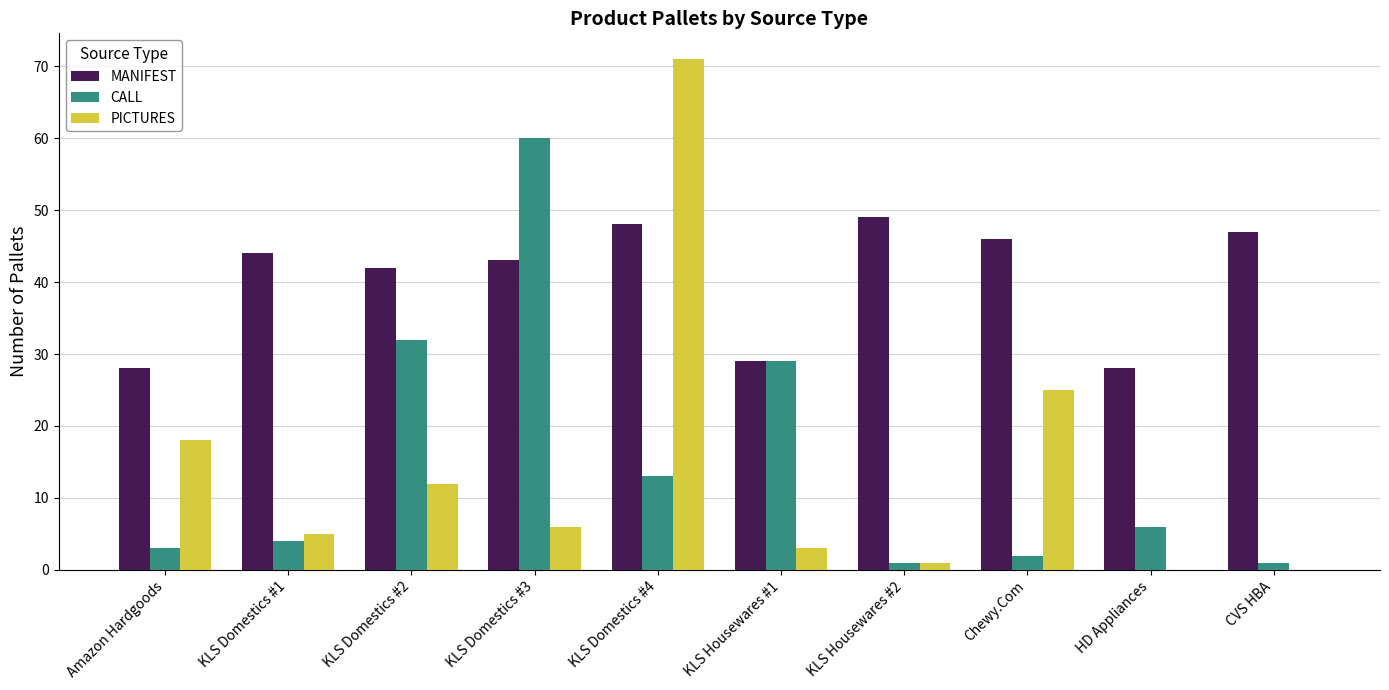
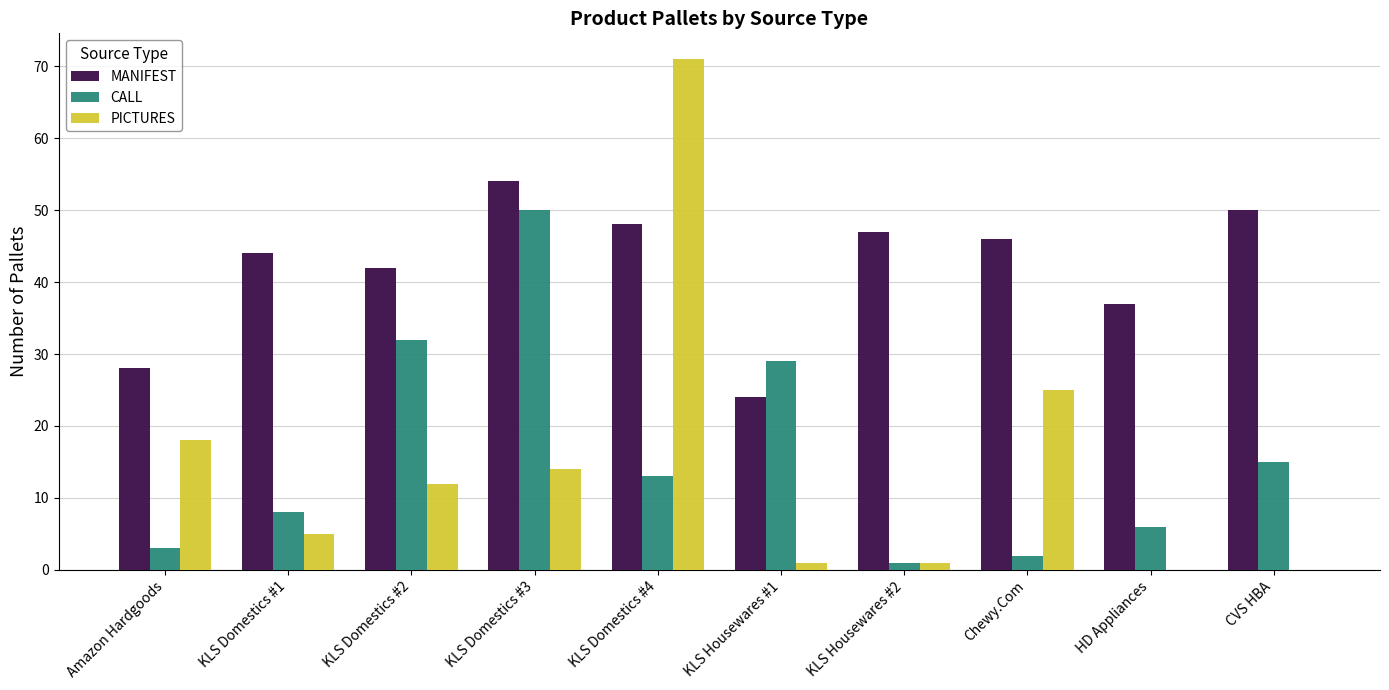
CALL, KLS Domestics #1: 4 -> 8
MANIFEST, KLS Domestics #3: 43 -> 54
CALL, KLS Domestics #3: 60 -> 50
PICTURES, KLS Domestics #3: 6 -> 14
MANIFEST, KLS Housewares #1: 29 -> 24
PICTURES, KLS Housewares #1: 3 -> 1
MANIFEST, KLS Housewares #2: 49 -> 47
MANIFEST, HD Appliances: 28 -> 37
MANIFEST, CVS HBA: 47 -> 50
CALL, CVS HBA: 1 -> 15
